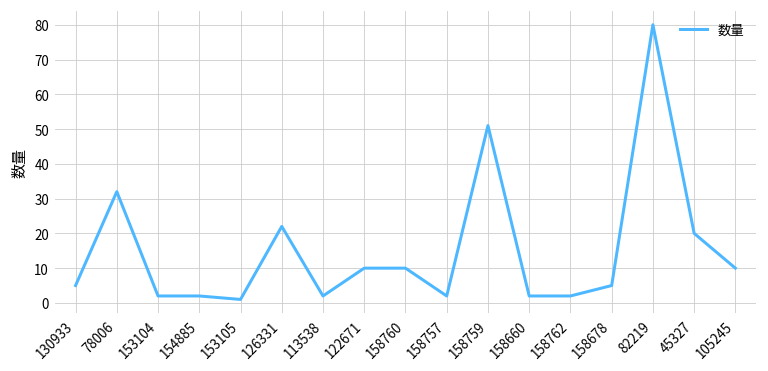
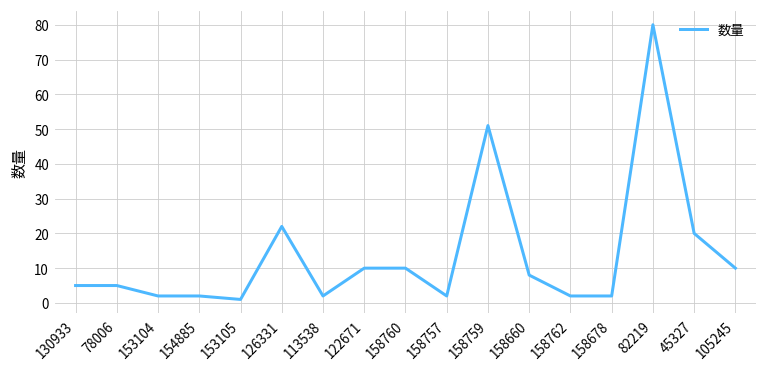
78006: 32 -> 5
158660: 2 -> 8
158678: 5 -> 2
